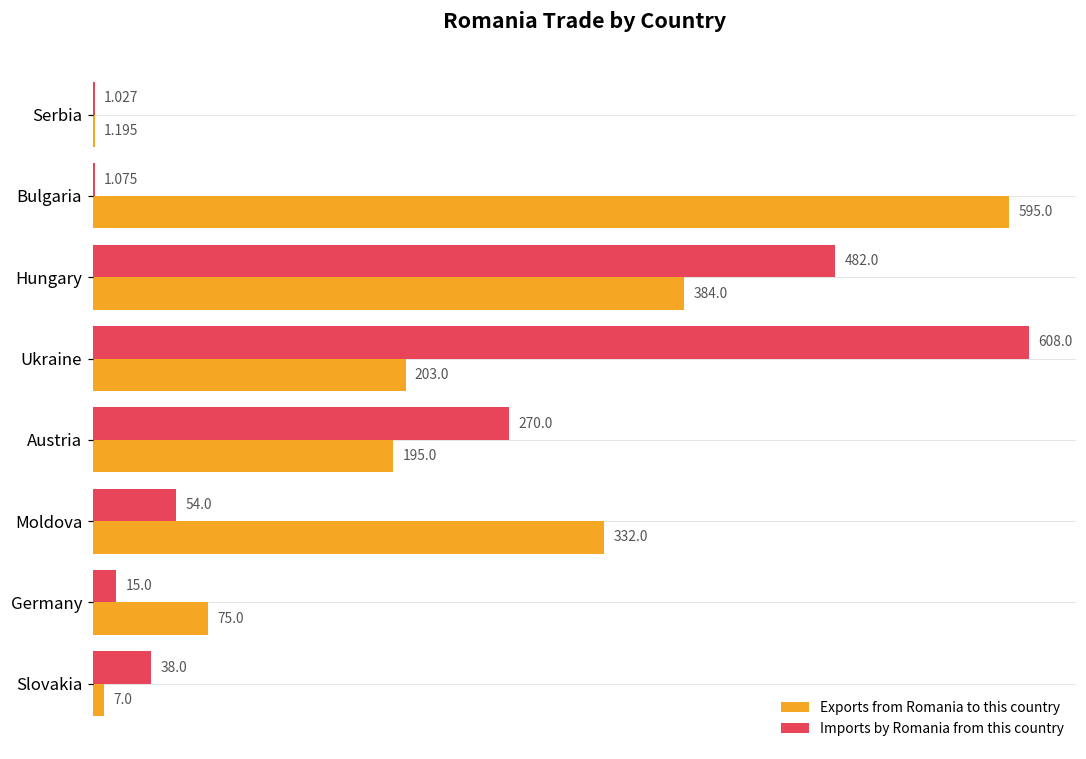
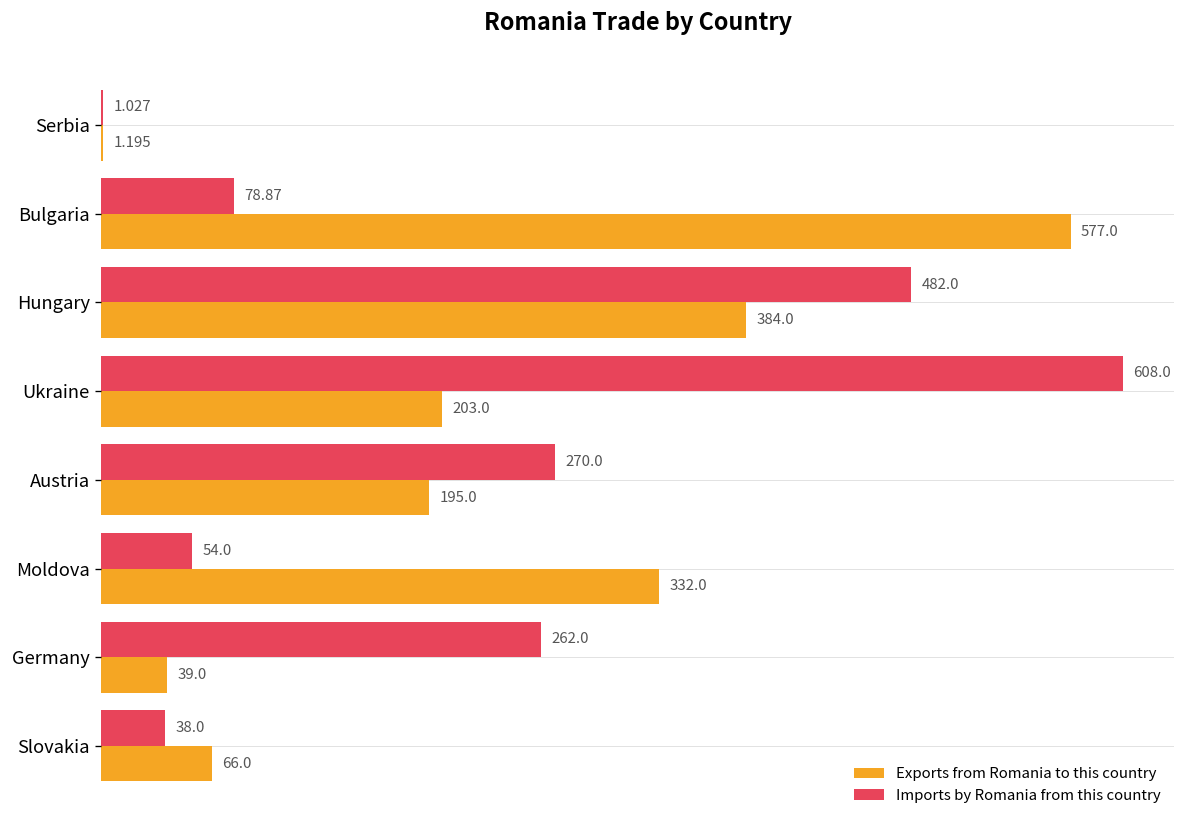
Imports by Romania from this country, Bulgaria: 1.075 -> 78.87
Exports from Romania to this country, Bulgaria: 595.0 -> 577.0
Imports by Romania from this country, Germany: 15.0 -> 262.0
Exports from Romania to this country, Germany: 75.0 -> 39.0
Exports from Romania to this country, Slovakia: 7.0 -> 66.0
